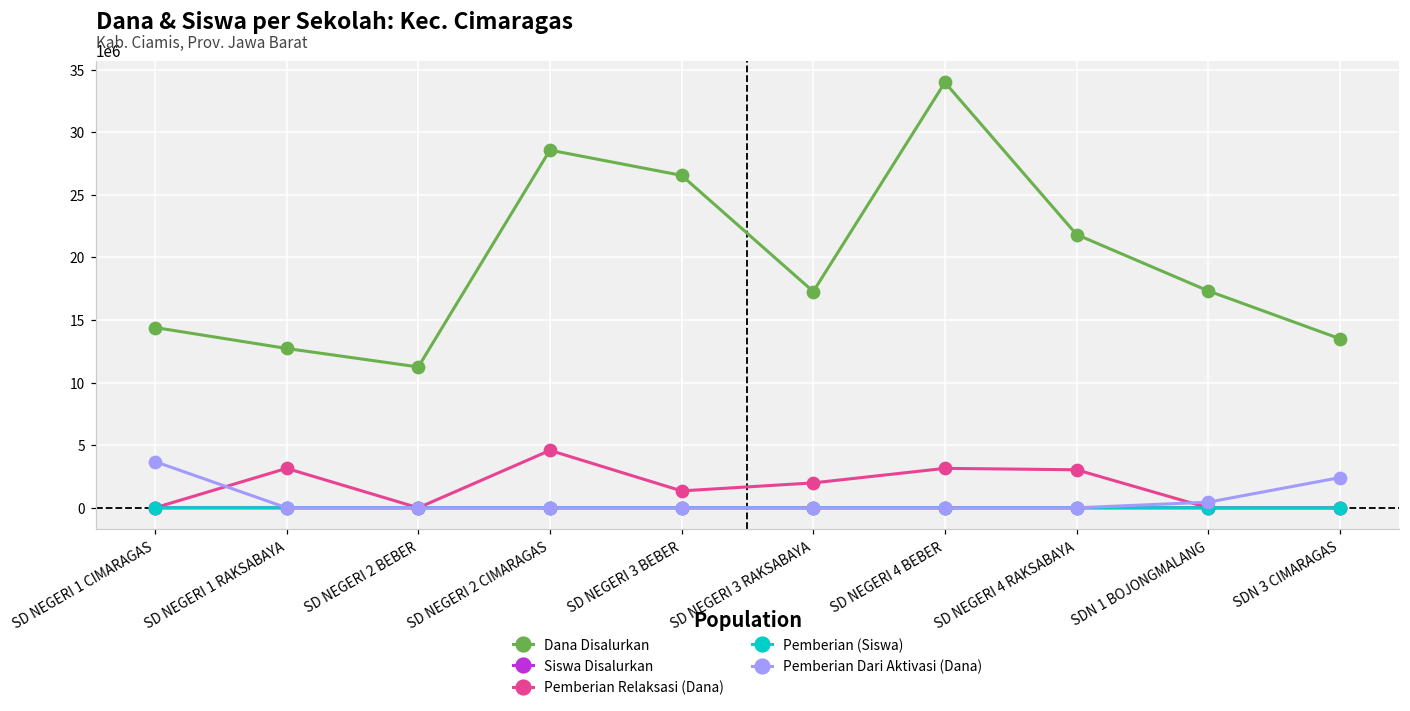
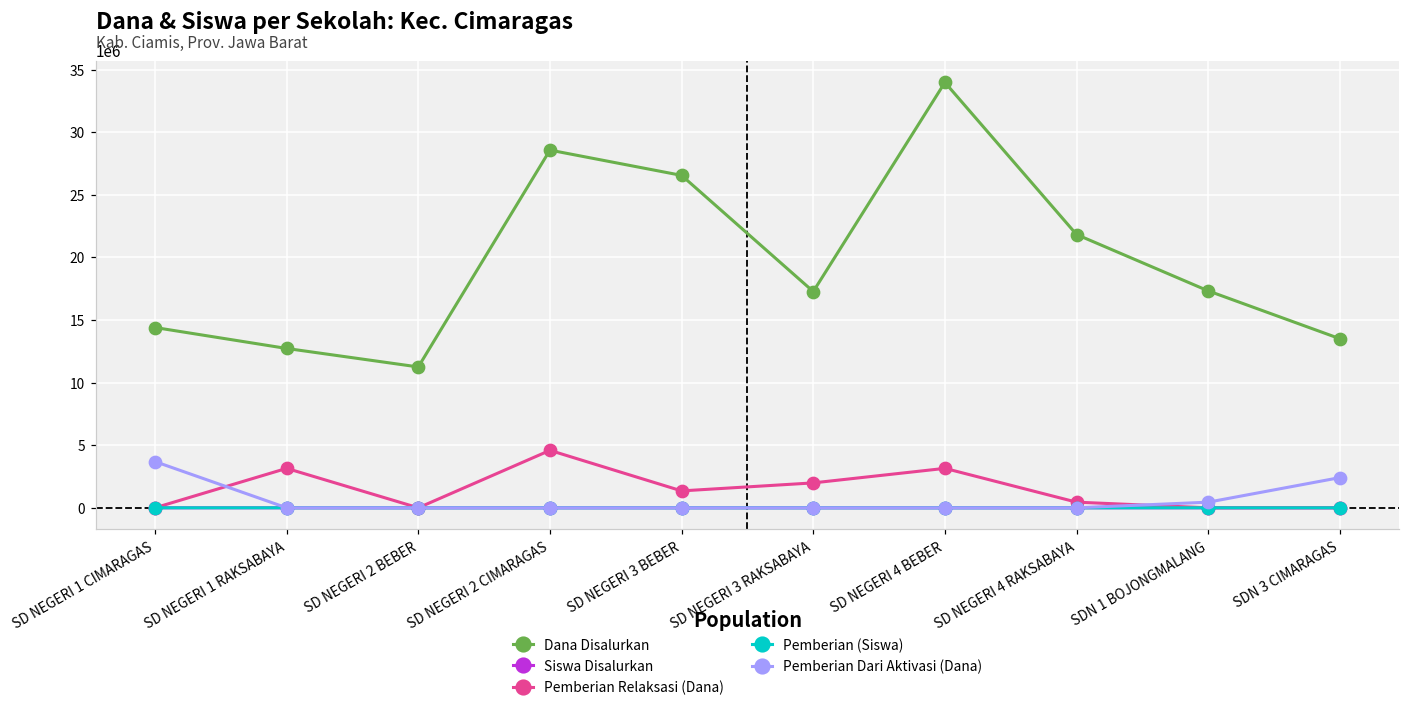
Pemberian Relaksasi (Dana), SD NEGERI 4 RAKSABAYA: 3000000 -> 500000
